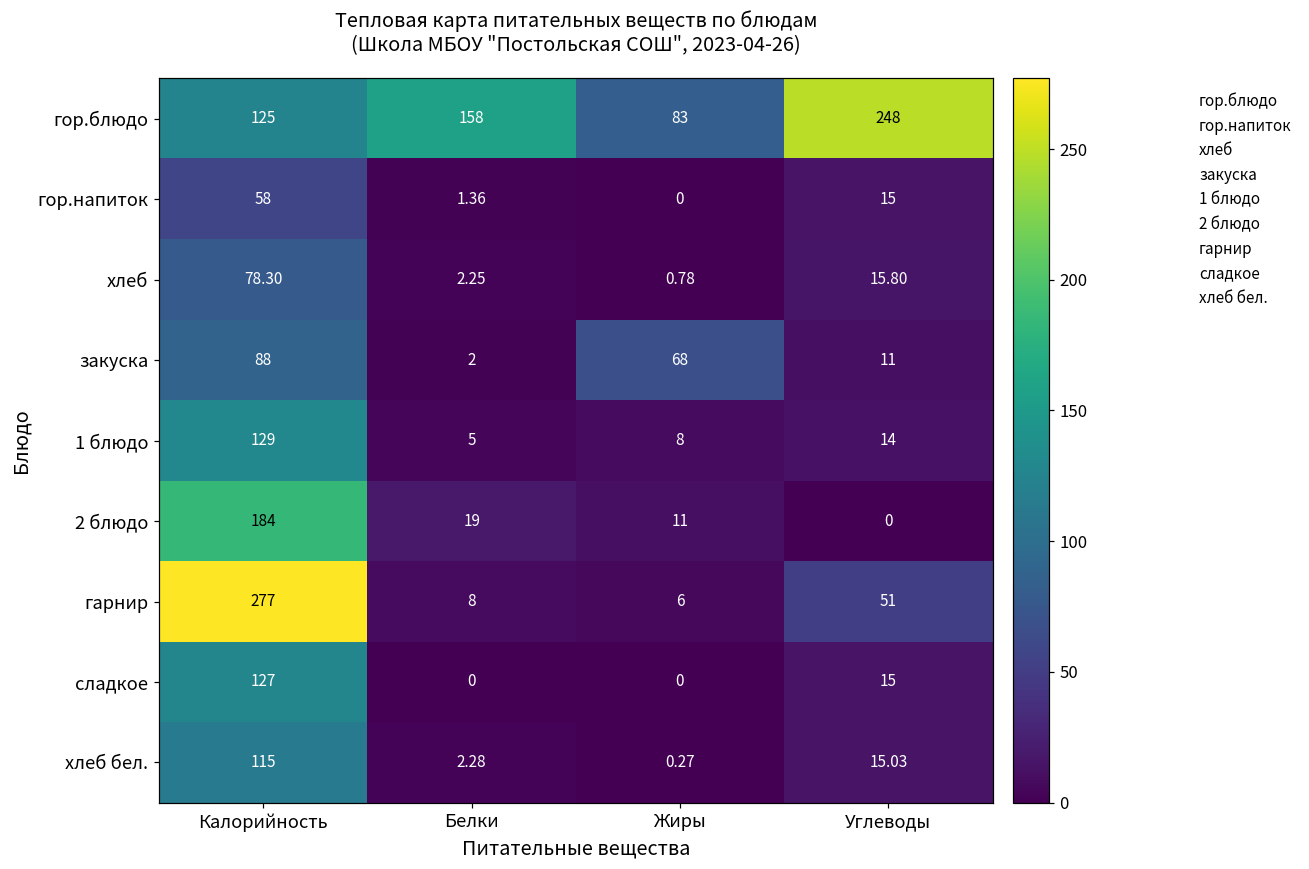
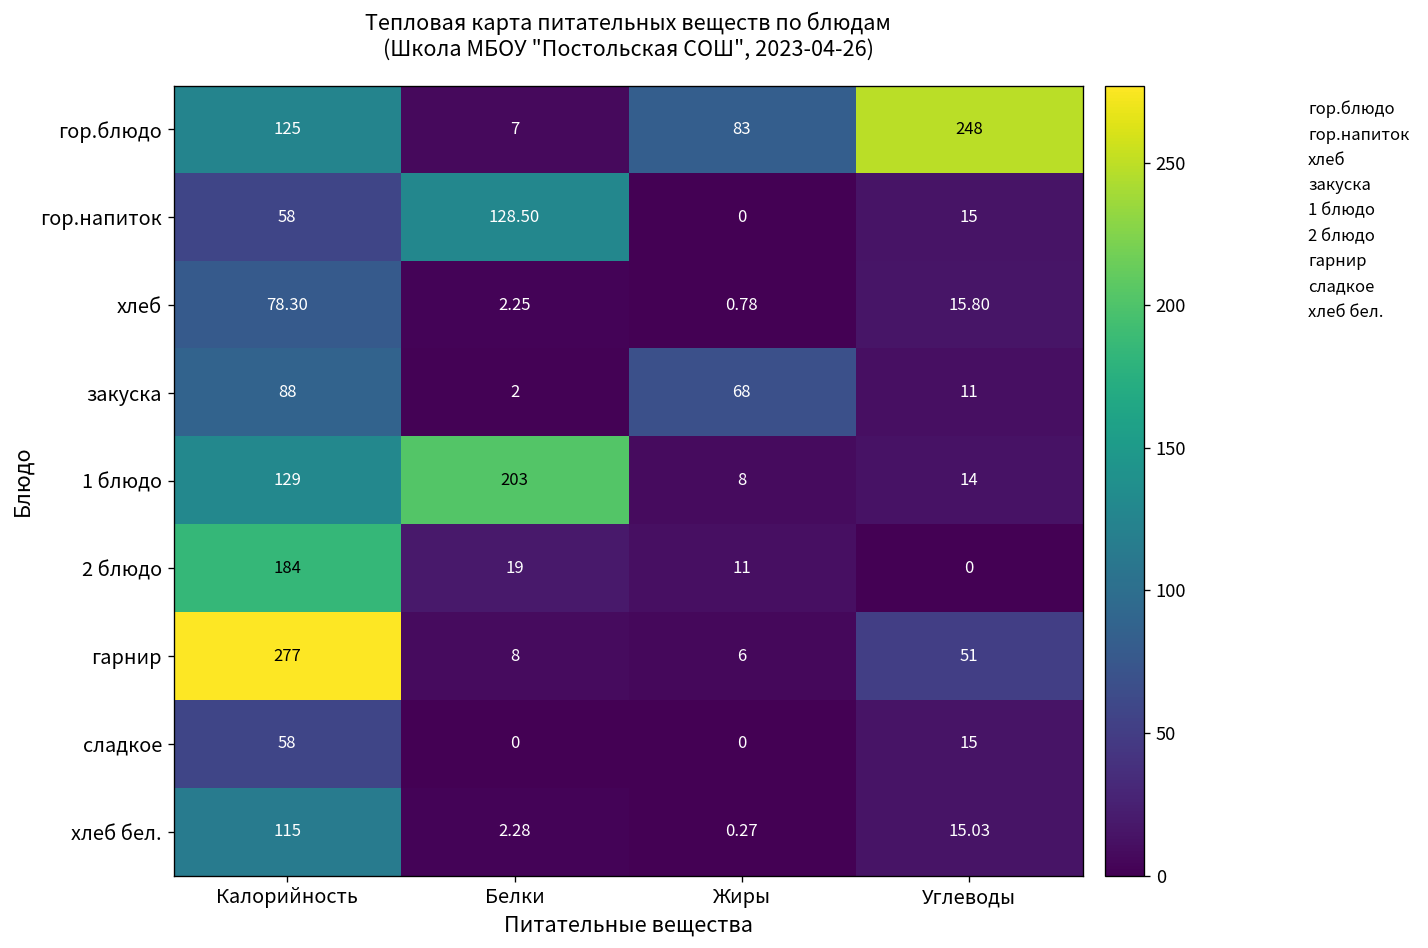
гор.блюдо, Белки: 158 -> 7
гор.напиток, Белки: 1.36 -> 128.50
1 блюдо, Белки: 5 -> 203
сладкое, Калорийность: 127 -> 58
